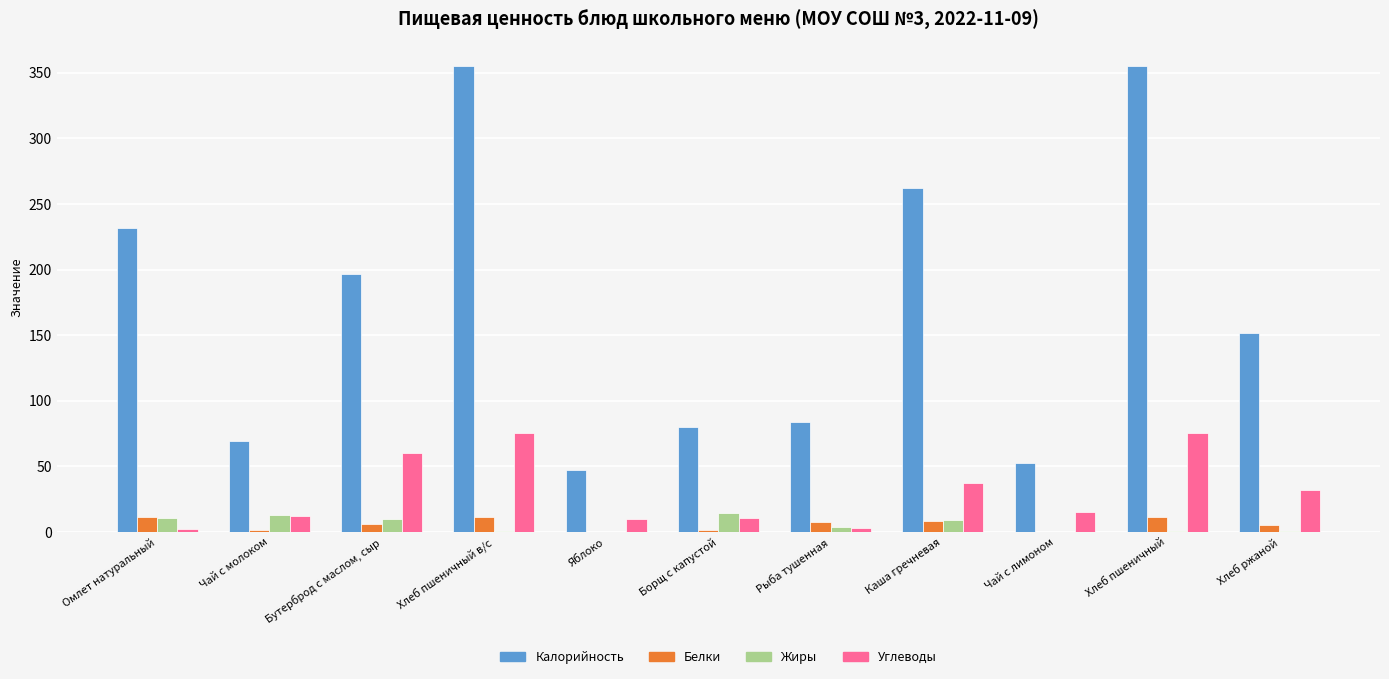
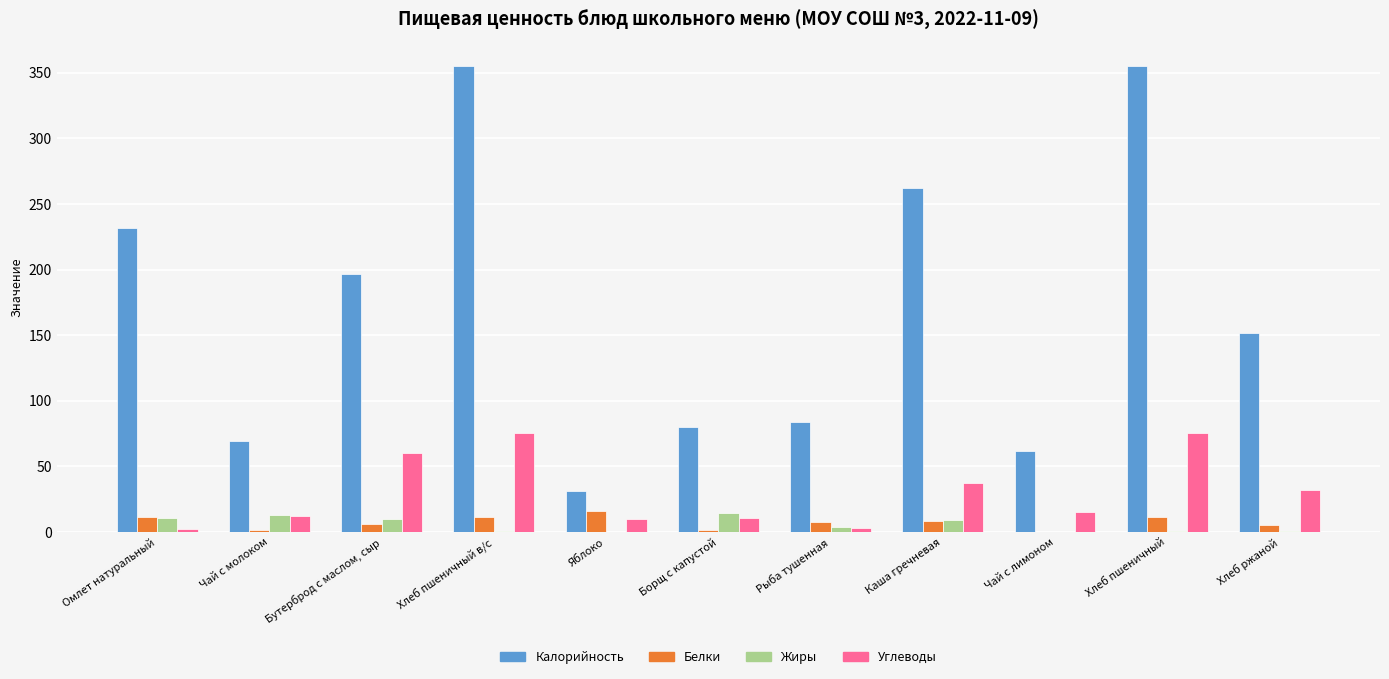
Калорийность, Яблоко: 47 -> 32
Белки, Яблоко: 0 -> 16
Калорийность, Чай с лимоном: 53 -> 62
